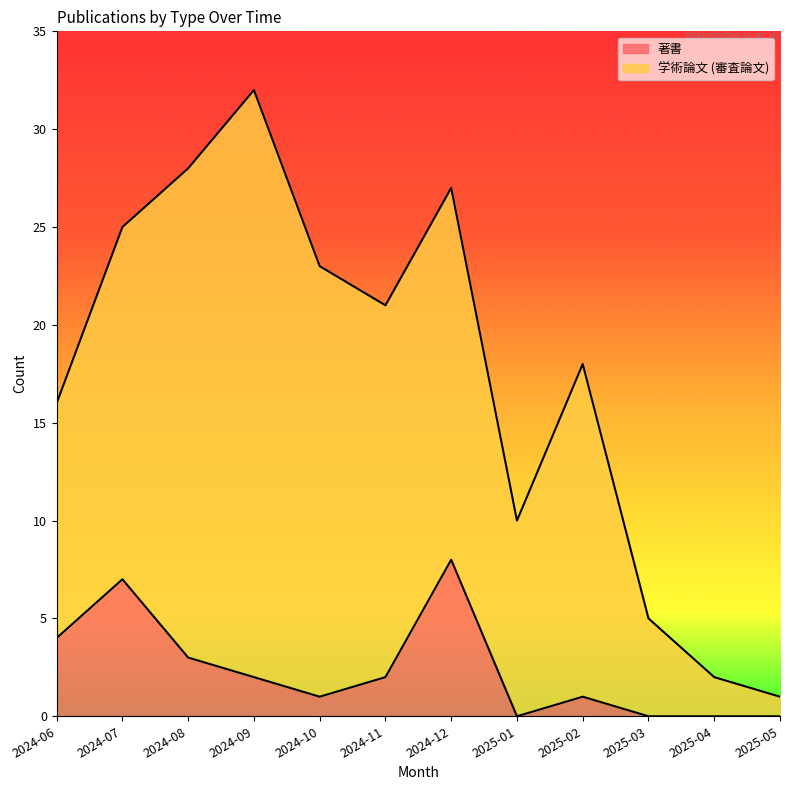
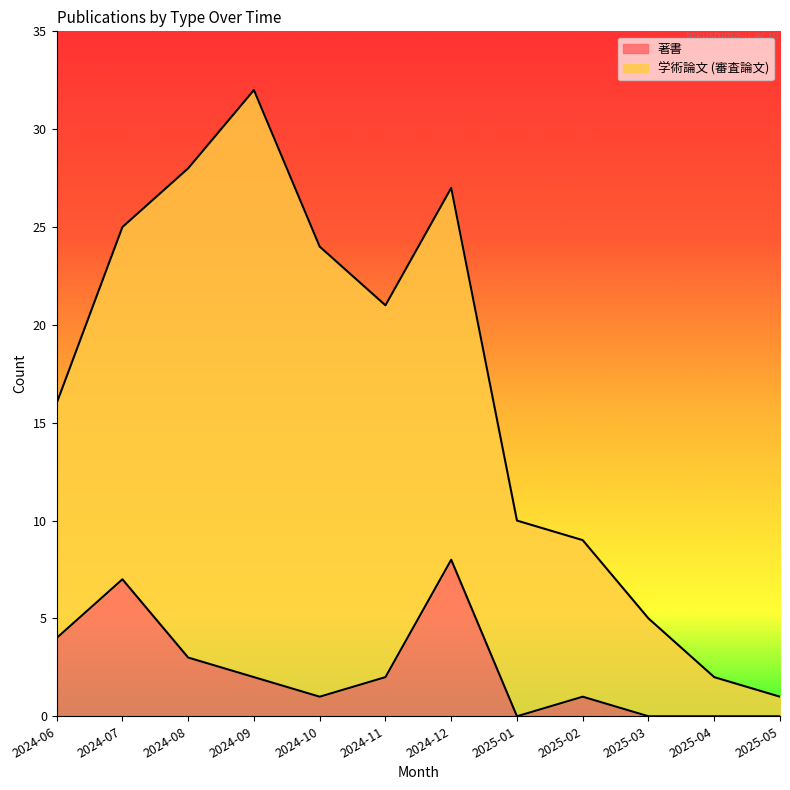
学術論文 (審査論文), 2024-10: 22 -> 23
学術論文 (審査論文), 2025-02: 17 -> 8
